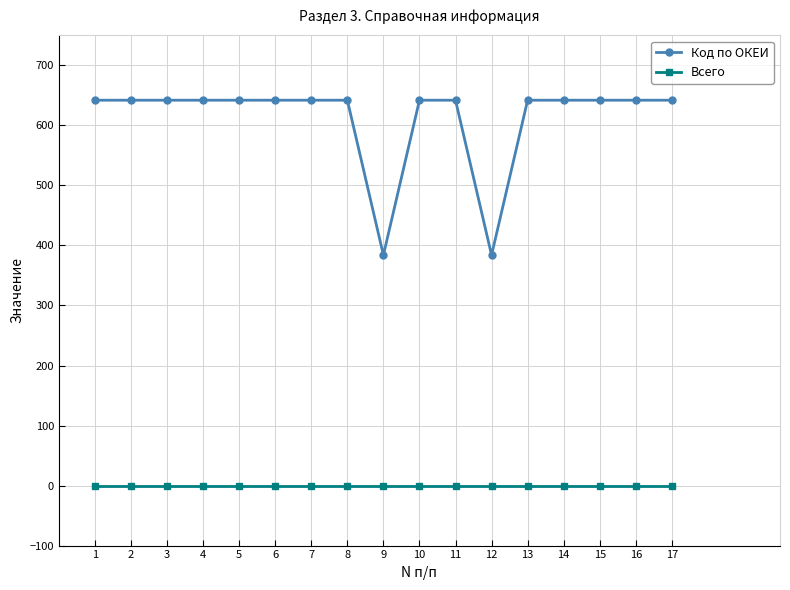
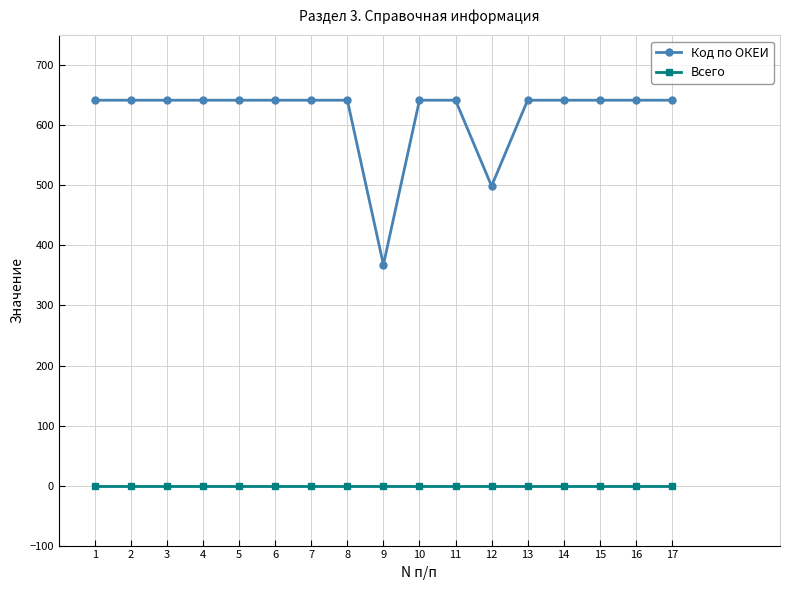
Код по ОКЕИ, 9: 380 -> 370
Код по ОКЕИ, 12: 380 -> 500
